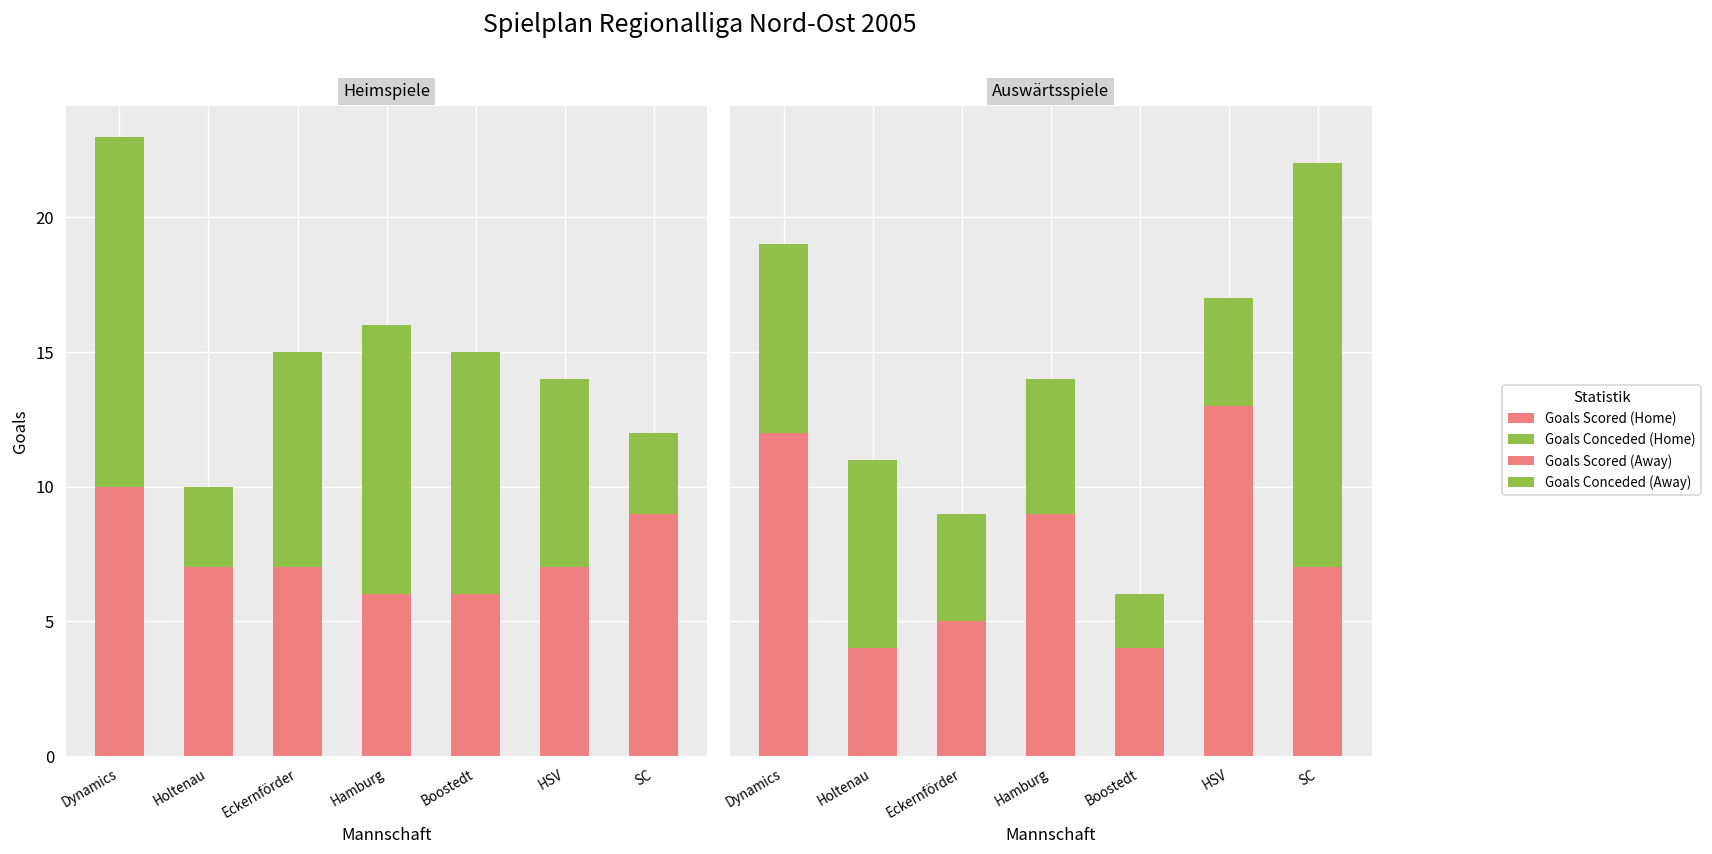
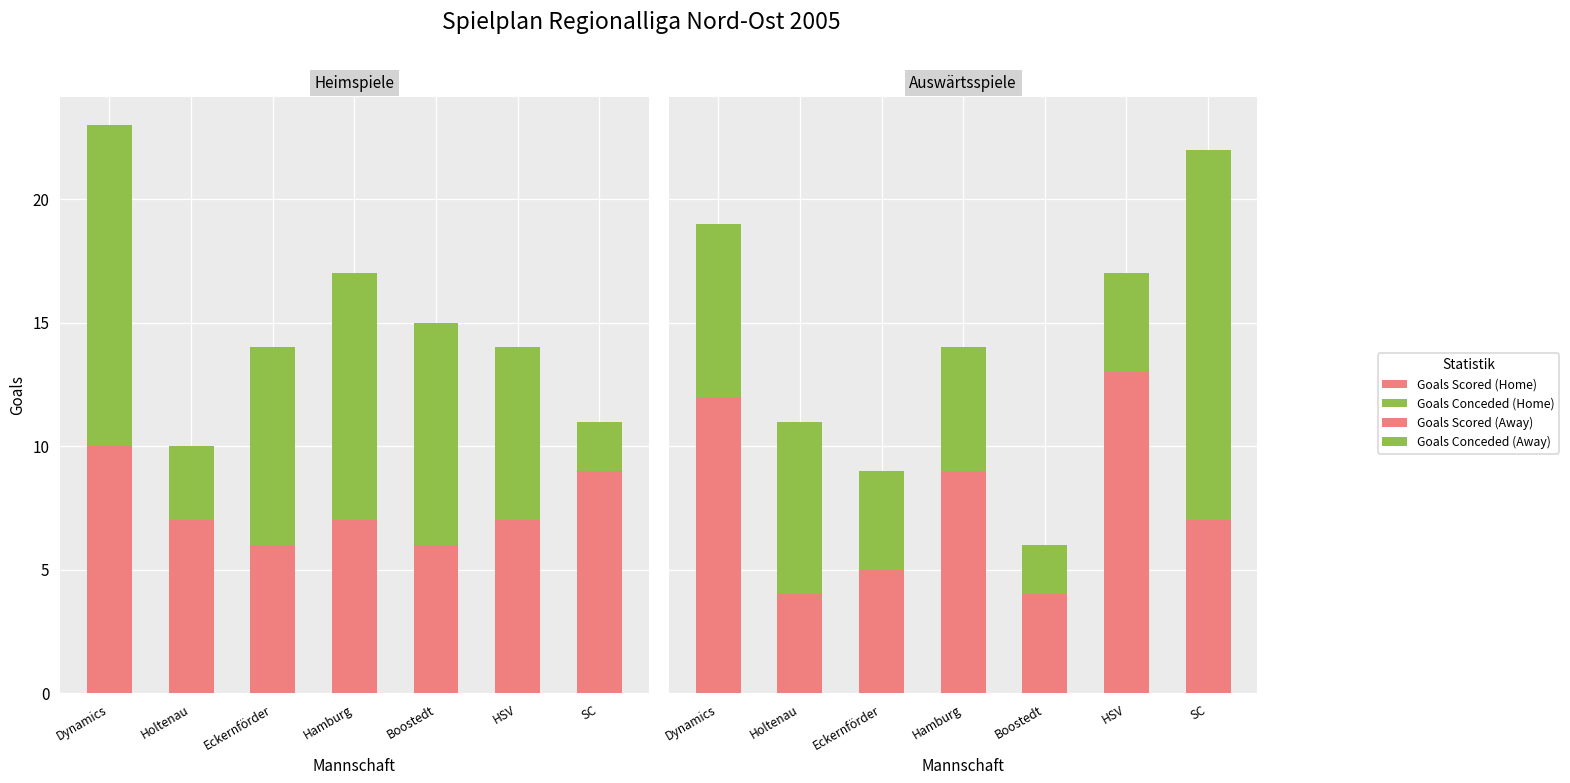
Heimspiele, Goals Scored (Home), Eckernförder: 7 -> 6
Heimspiele, Goals Scored (Home), Hamburg: 6 -> 7
Heimspiele, Goals Conceded (Home), SC: 3 -> 2
